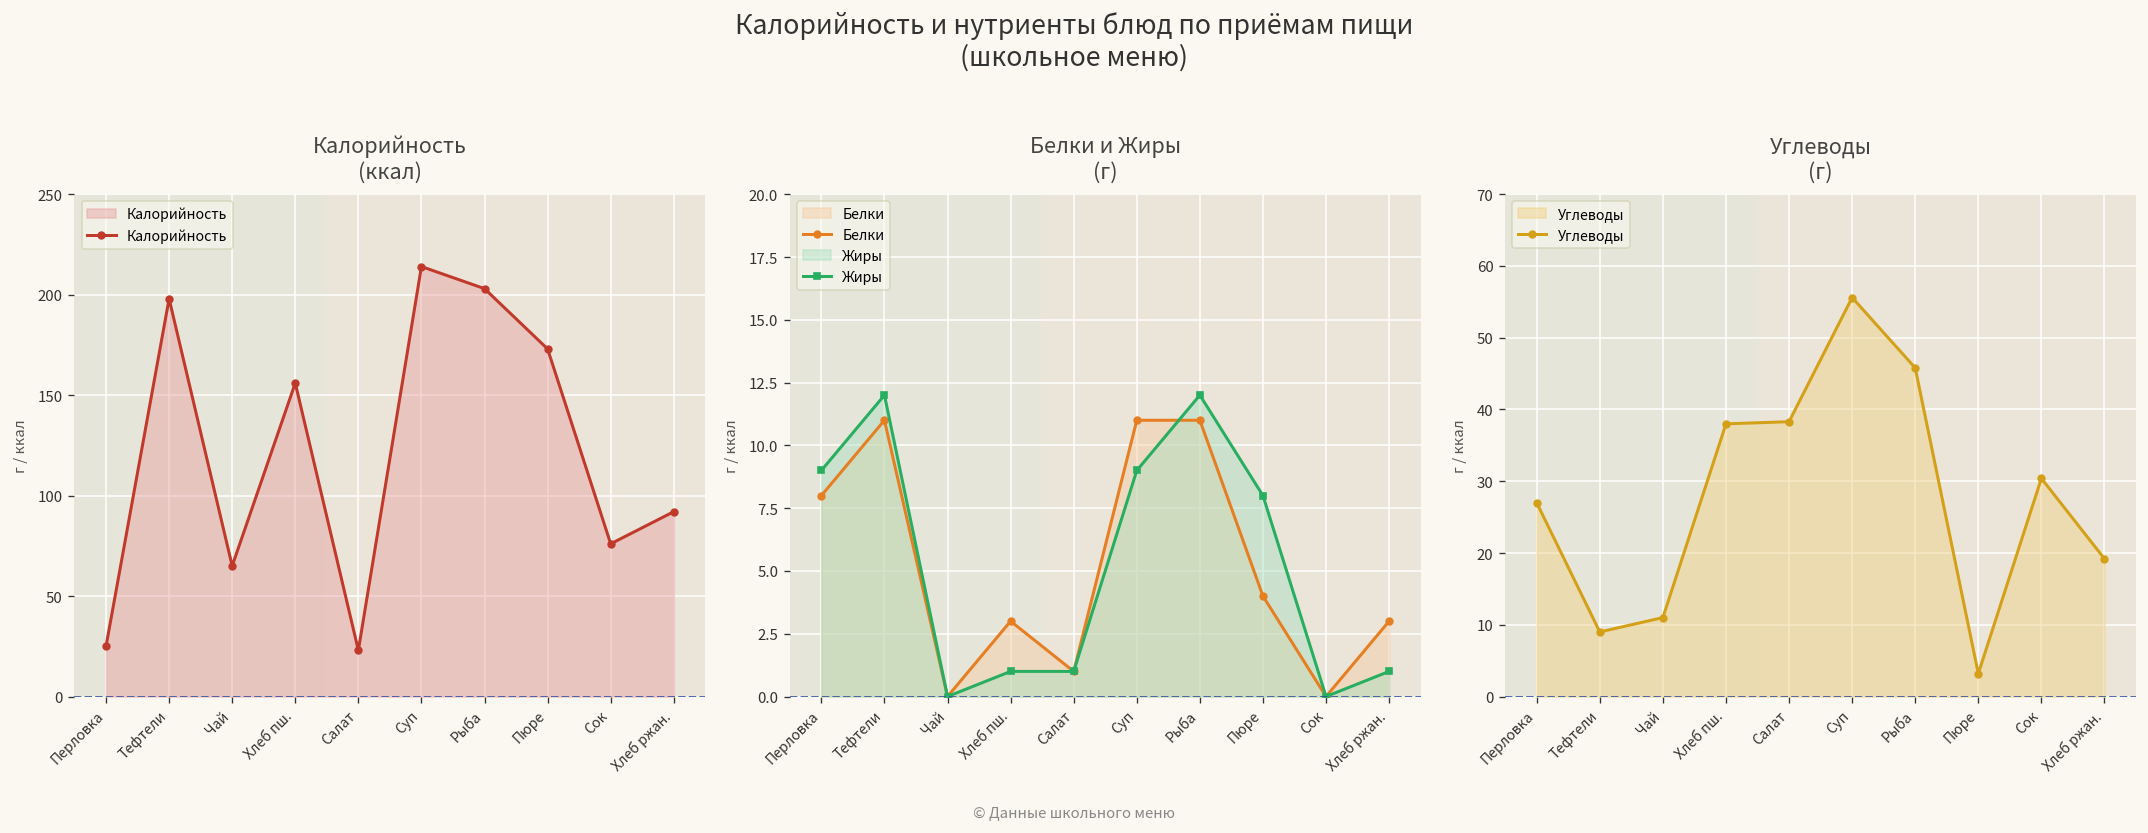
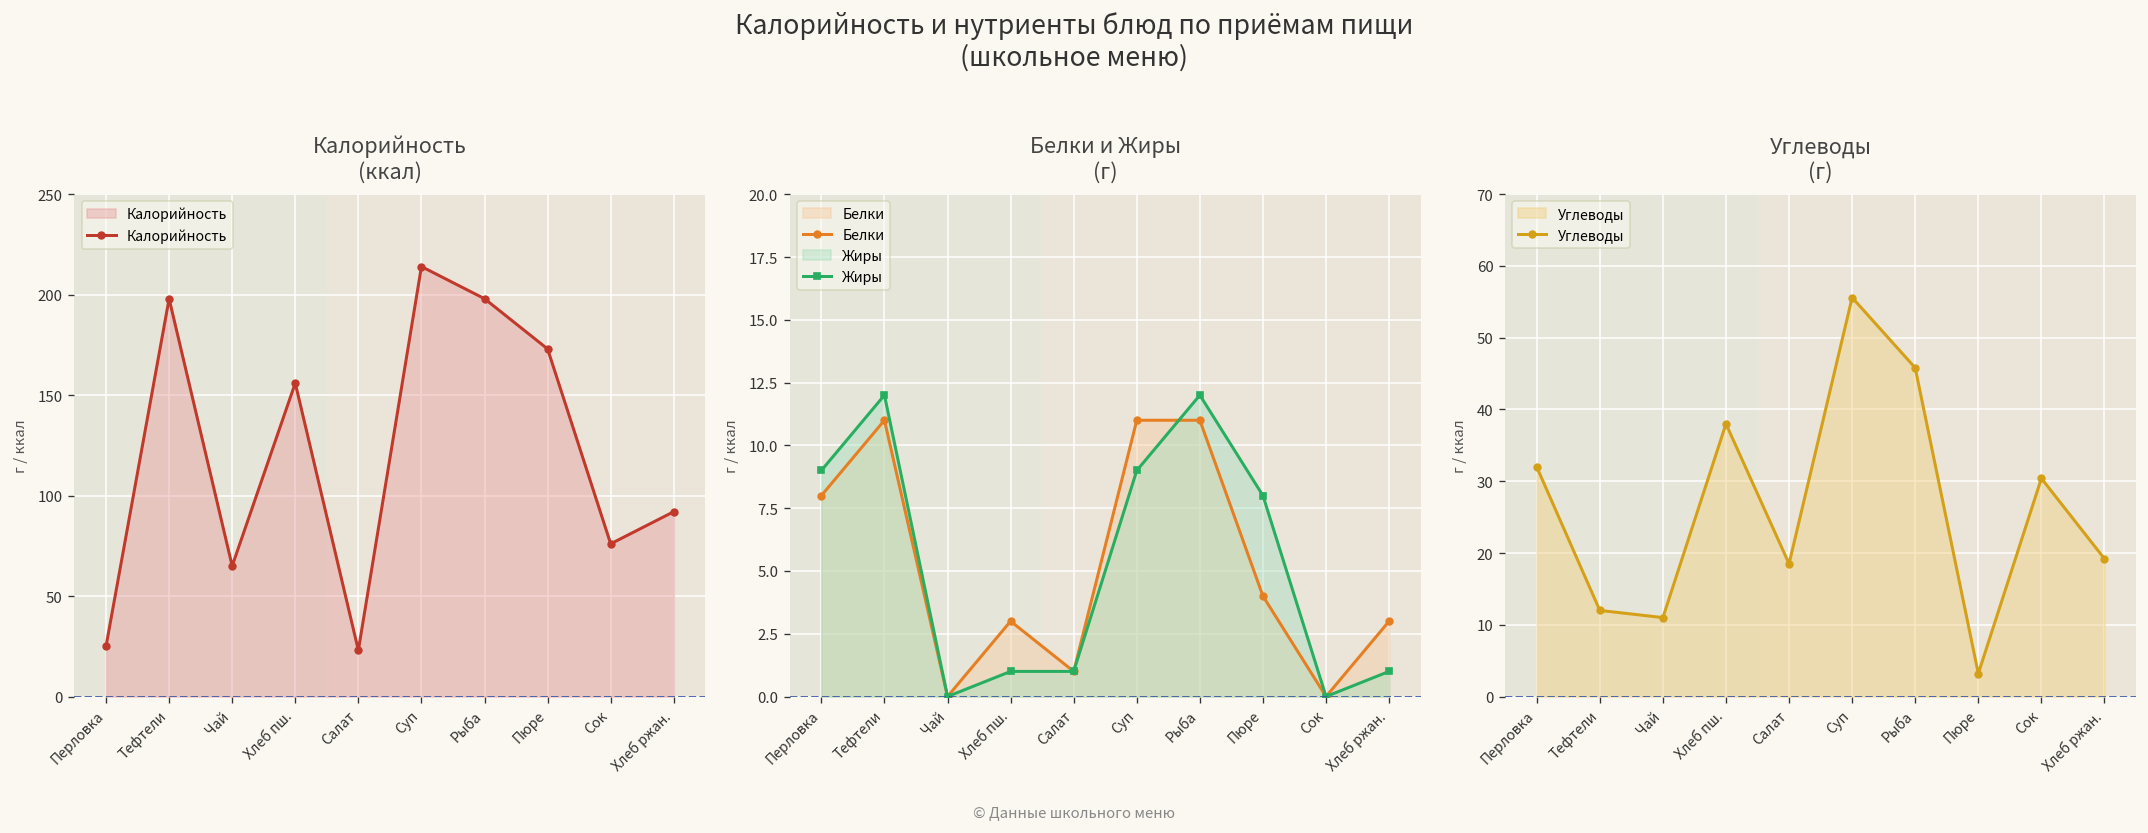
Калорийность (ккал), Рыба: 203 -> 198
Углеводы (г), Перловка: 27 -> 32
Углеводы (г), Тефтели: 9 -> 12
Углеводы (г), Салат: 38 -> 19
